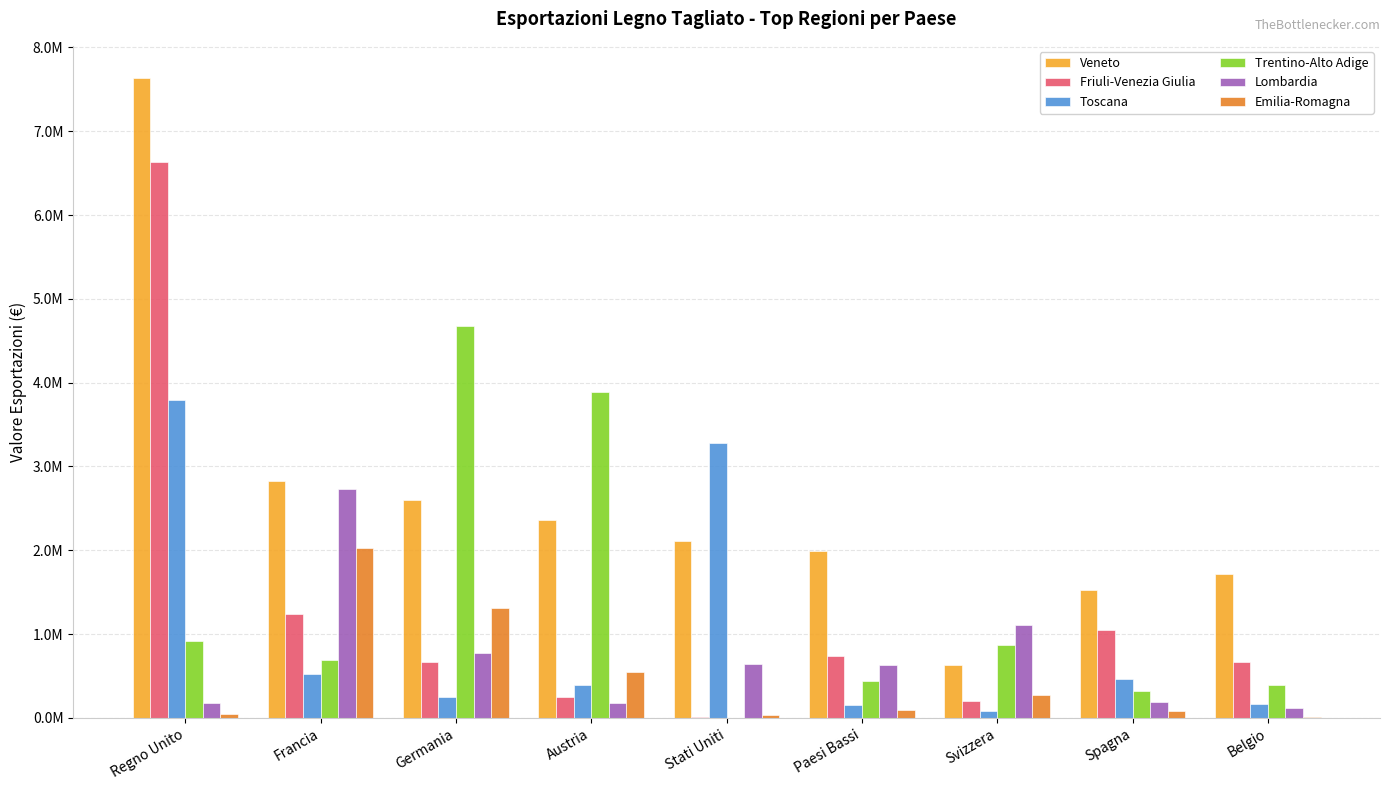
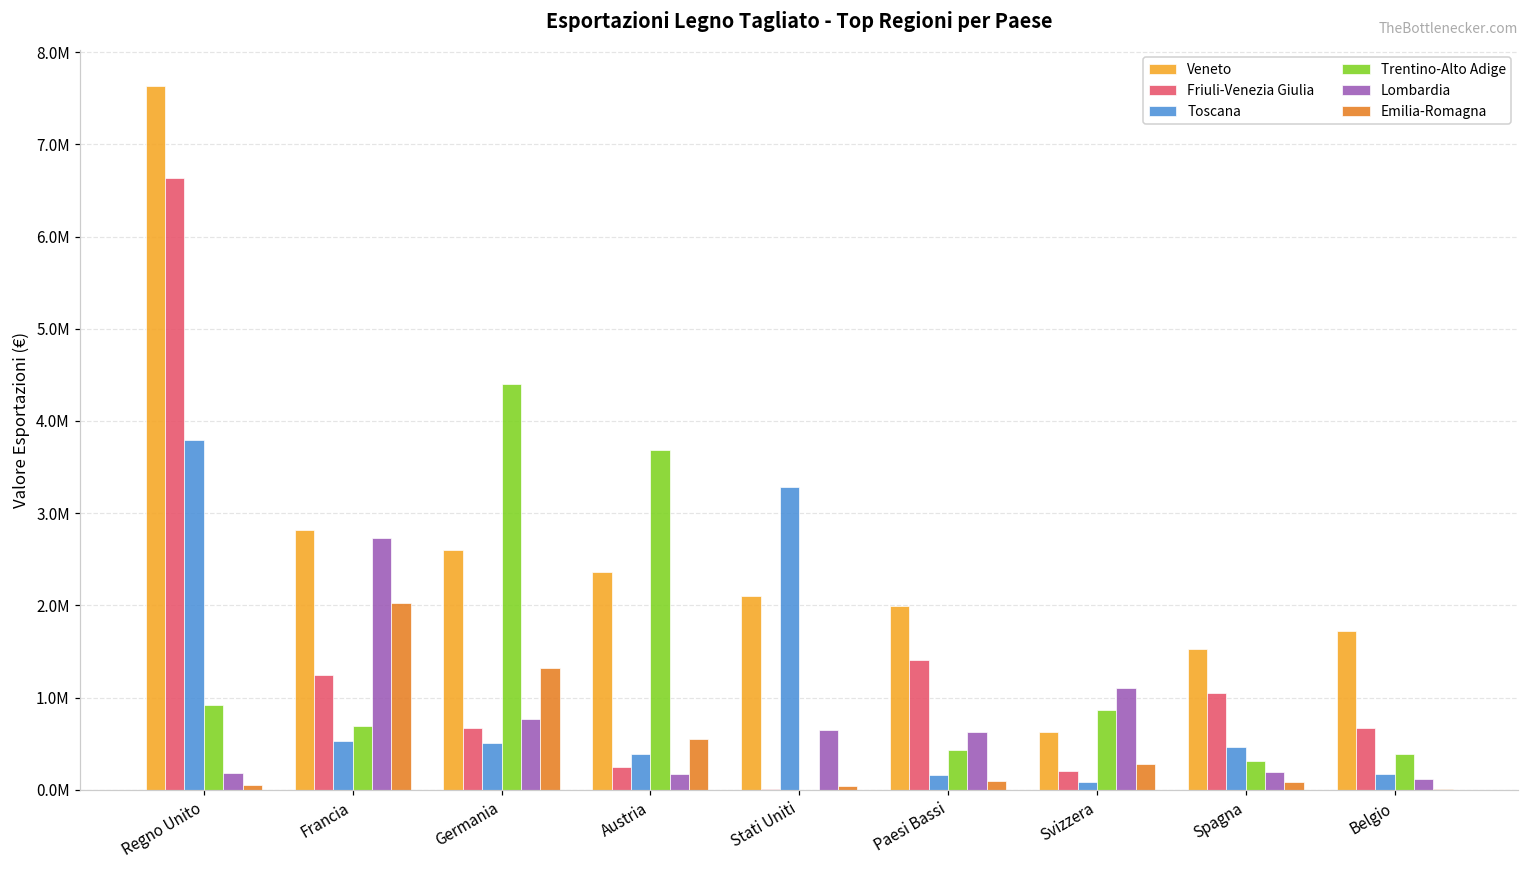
Toscana, Germania: 200000 -> 500000
Trentino-Alto Adige, Germania: 4700000 -> 4400000
Trentino-Alto Adige, Austria: 3900000 -> 3700000
Friuli-Venezia Giulia, Paesi Bassi: 700000 -> 1400000
